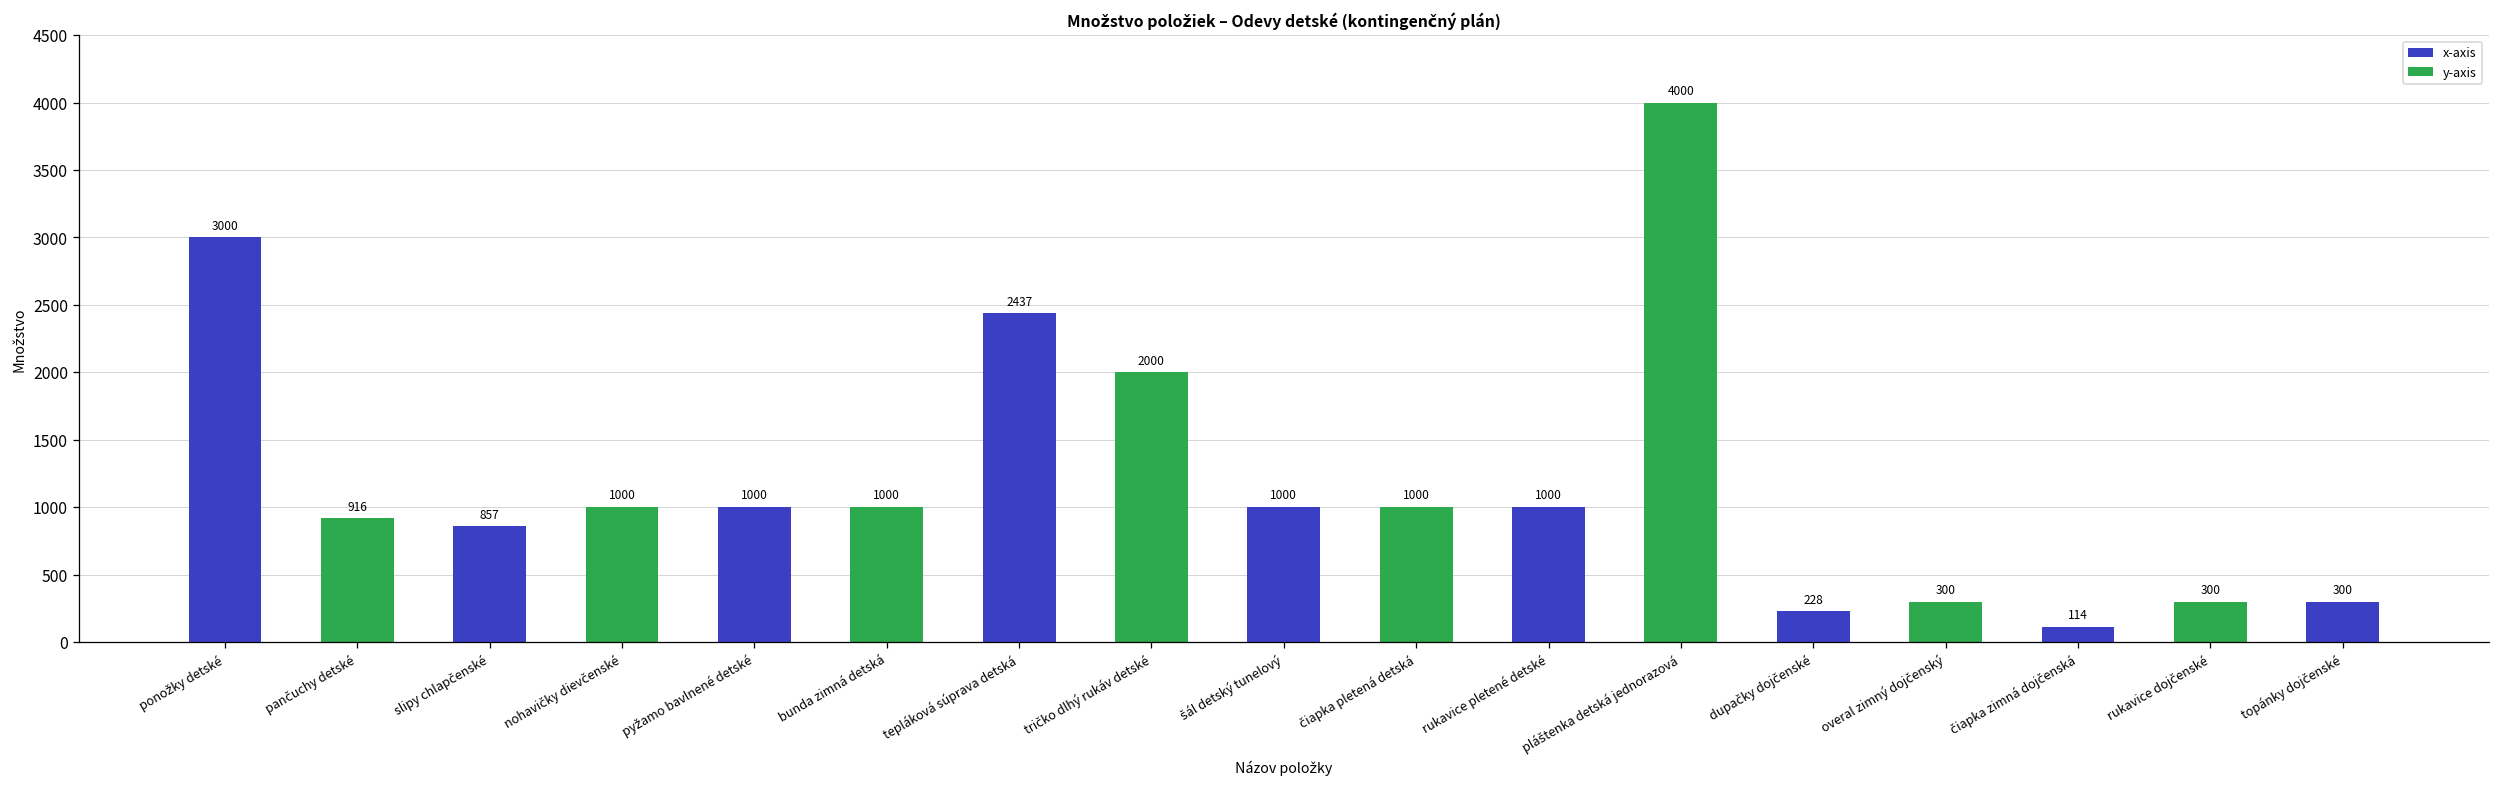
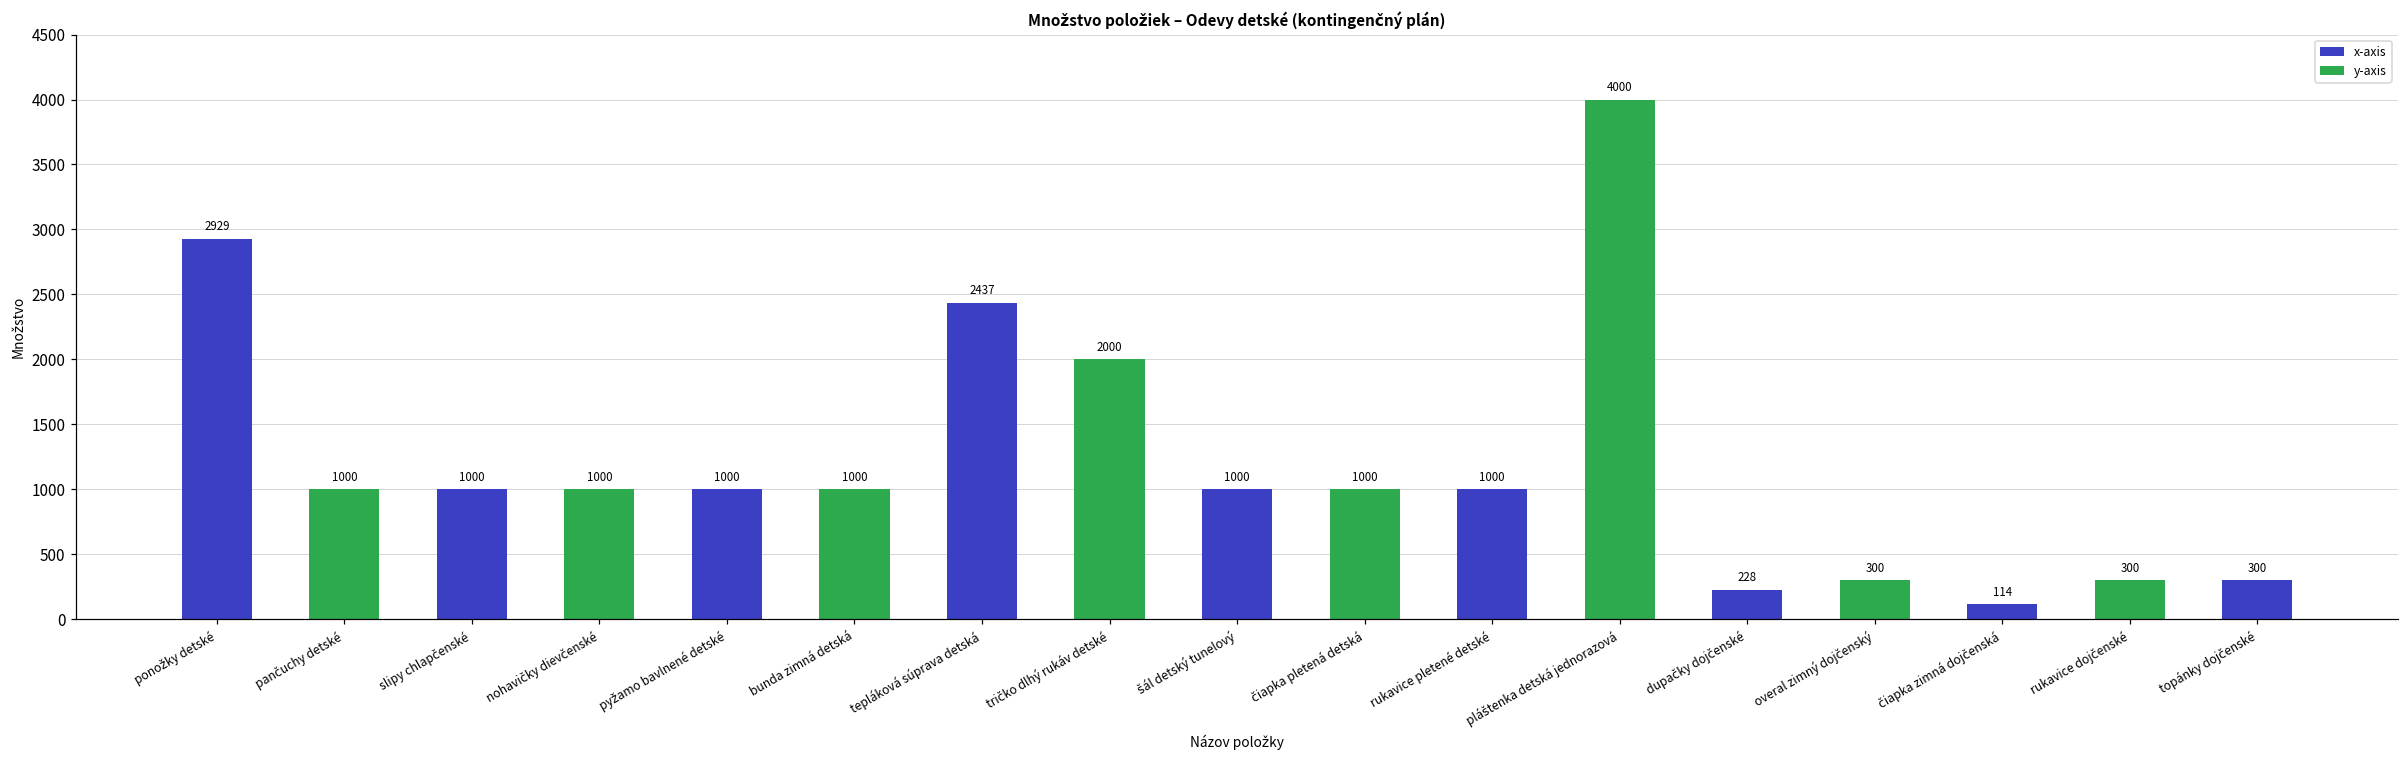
ponožky detské: 3000 -> 2929
pančuchy detské: 916 -> 1000
slipy chlapčenské: 857 -> 1000
